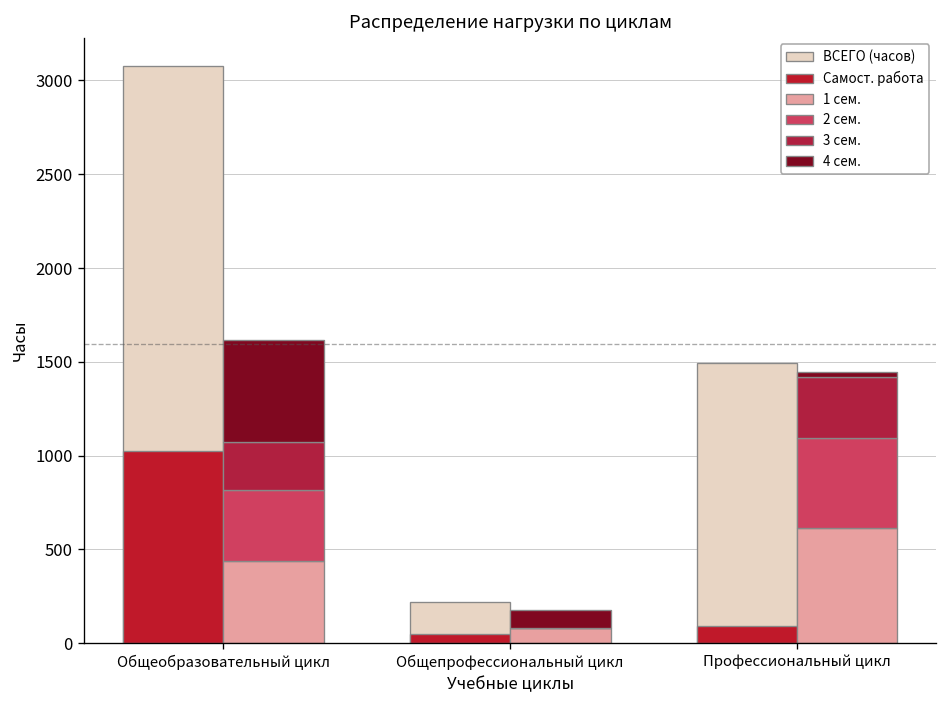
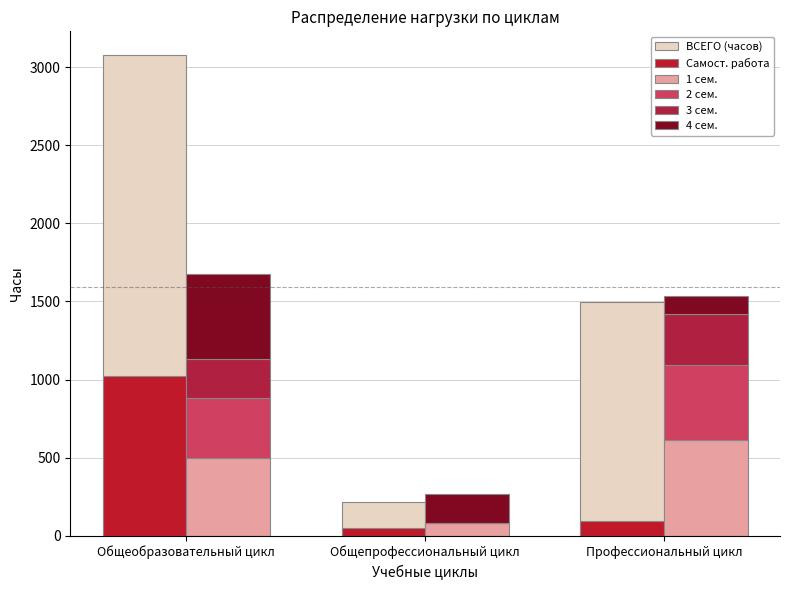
1 сем., Общеобразовательный цикл: 440 -> 500
4 сем., Общепрофессиональный цикл: 100 -> 190
4 сем., Профессиональный цикл: 30 -> 120
